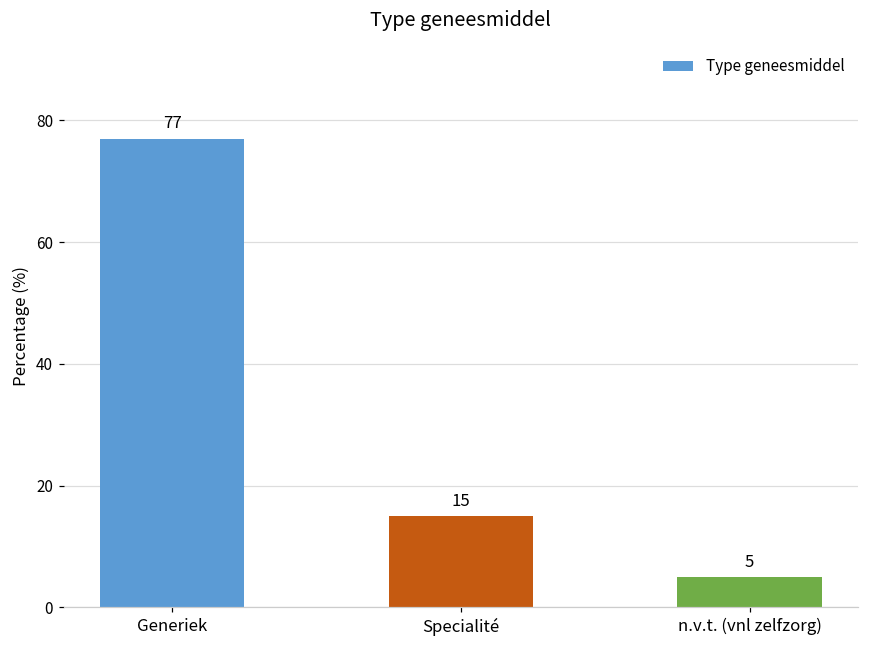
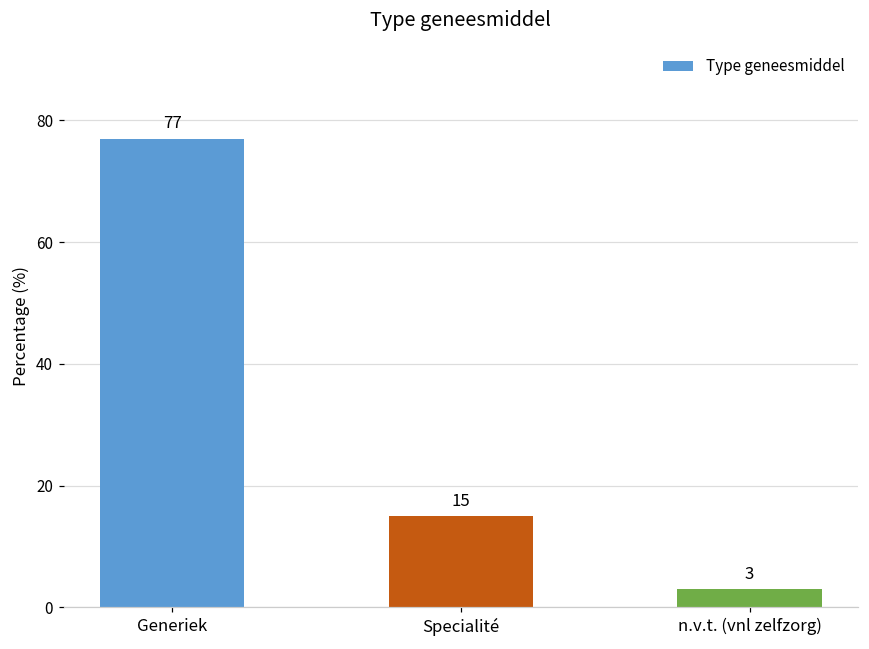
n.v.t. (vnl zelfzorg): 5 -> 3
